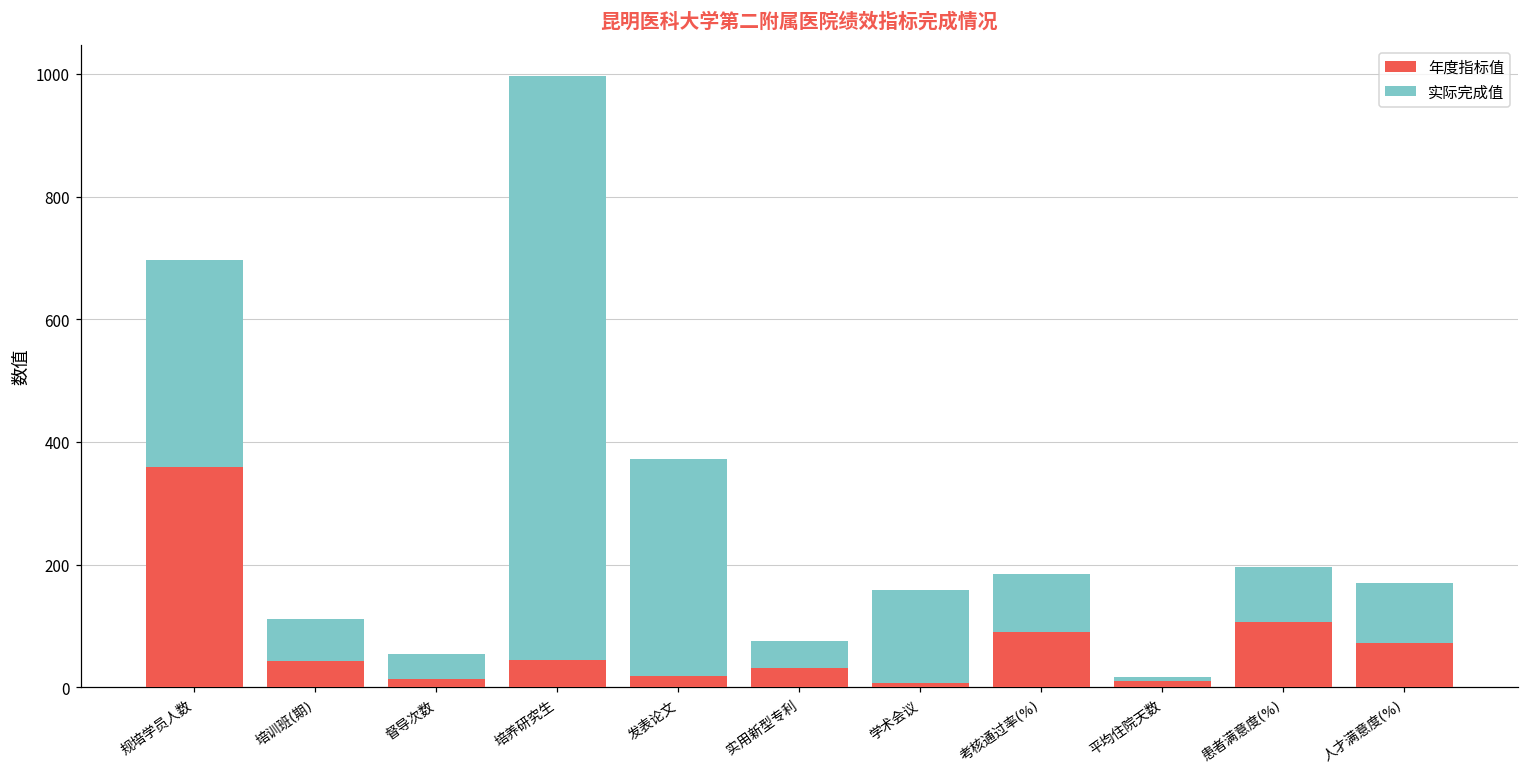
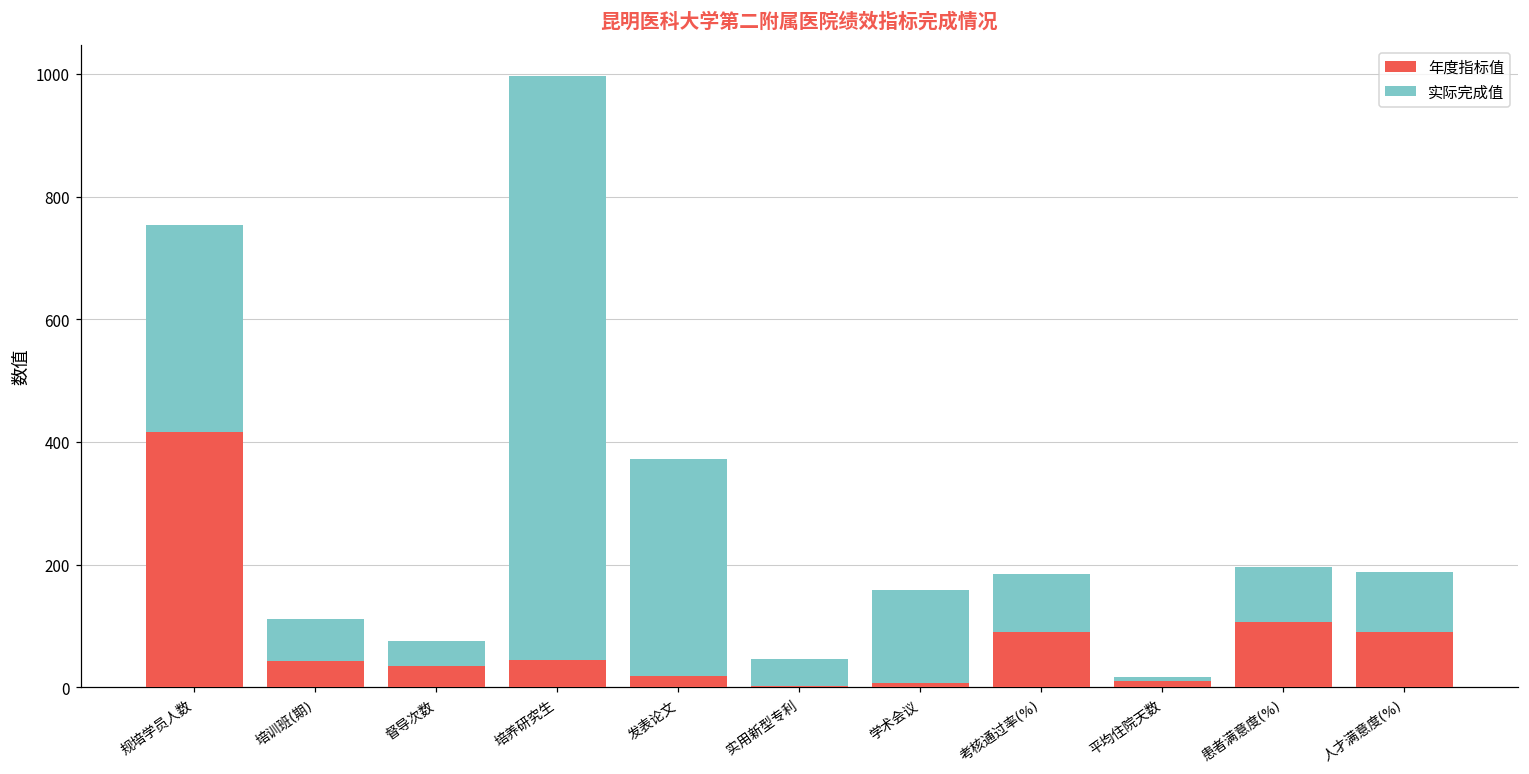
年度指标值, 规培学员人数: 360 -> 420
年度指标值, 督导次数: 10 -> 40
年度指标值, 实用新型专利: 30 -> 0
年度指标值, 人才满意度(%): 70 -> 90
